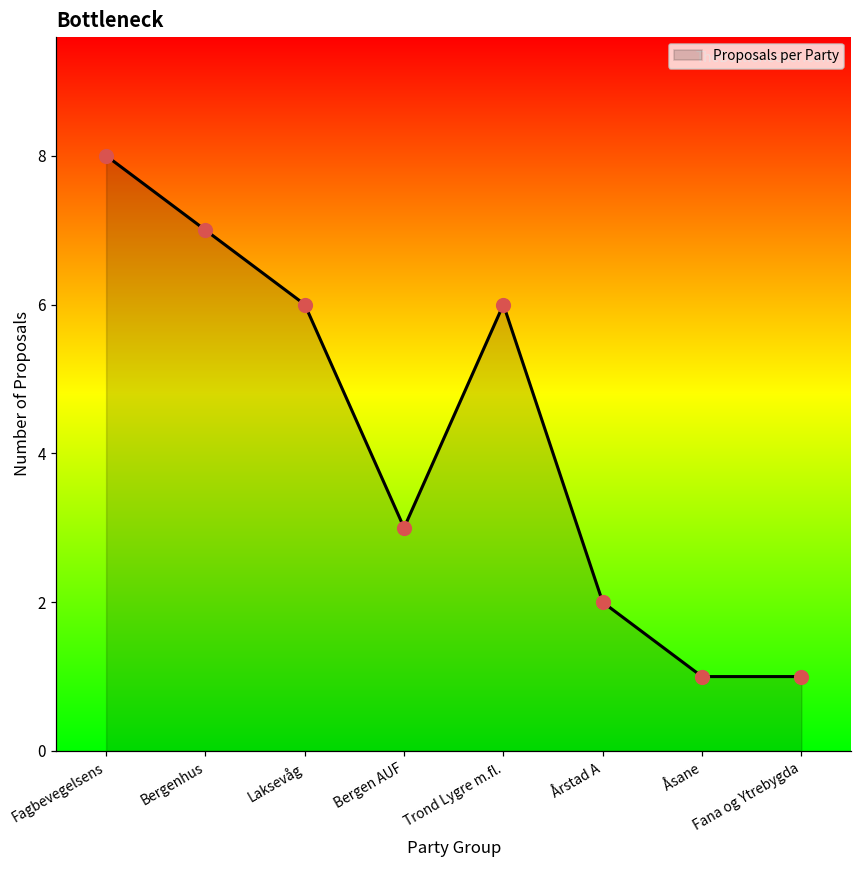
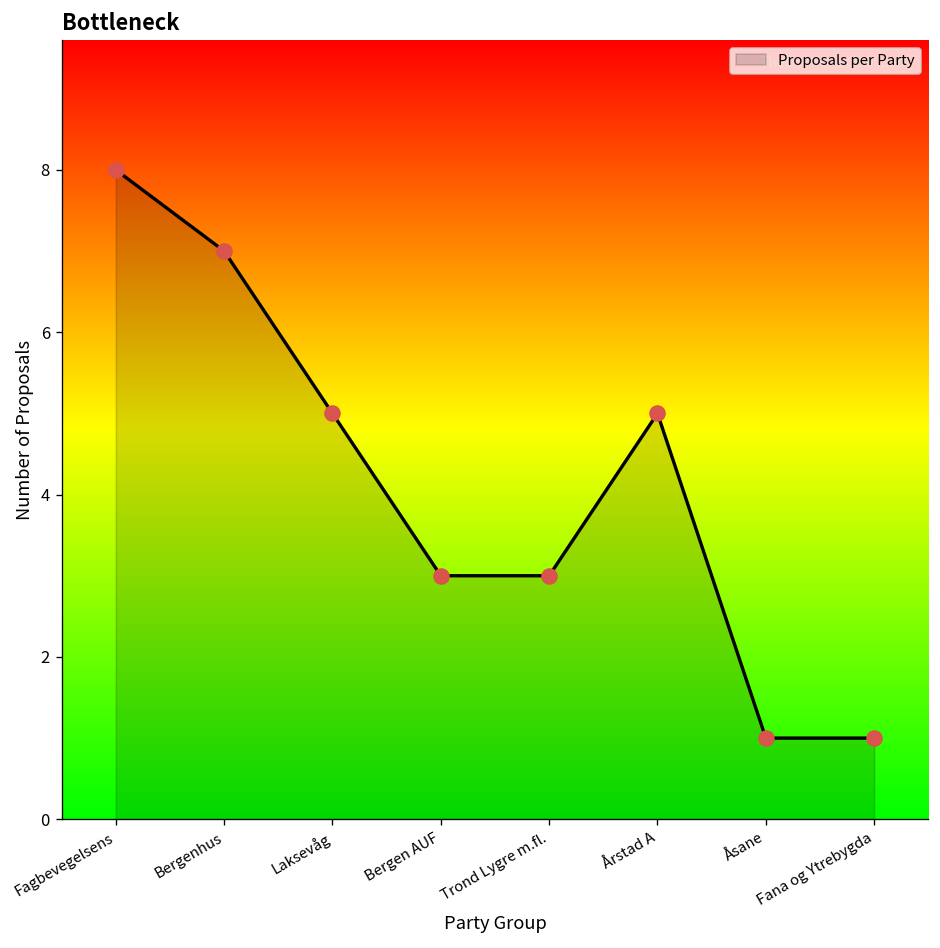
Laksevåg: 6 -> 5
Trond Lygre m.fl.: 6 -> 3
Årstad A: 2 -> 5
